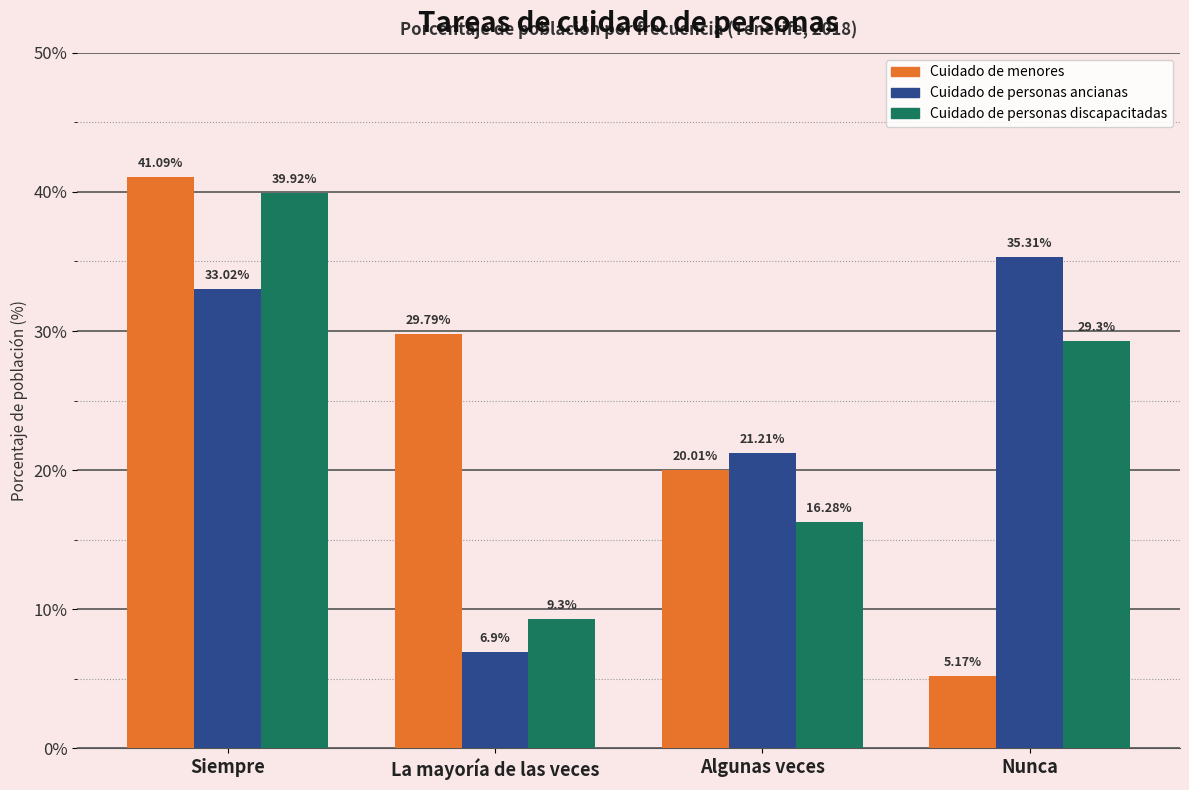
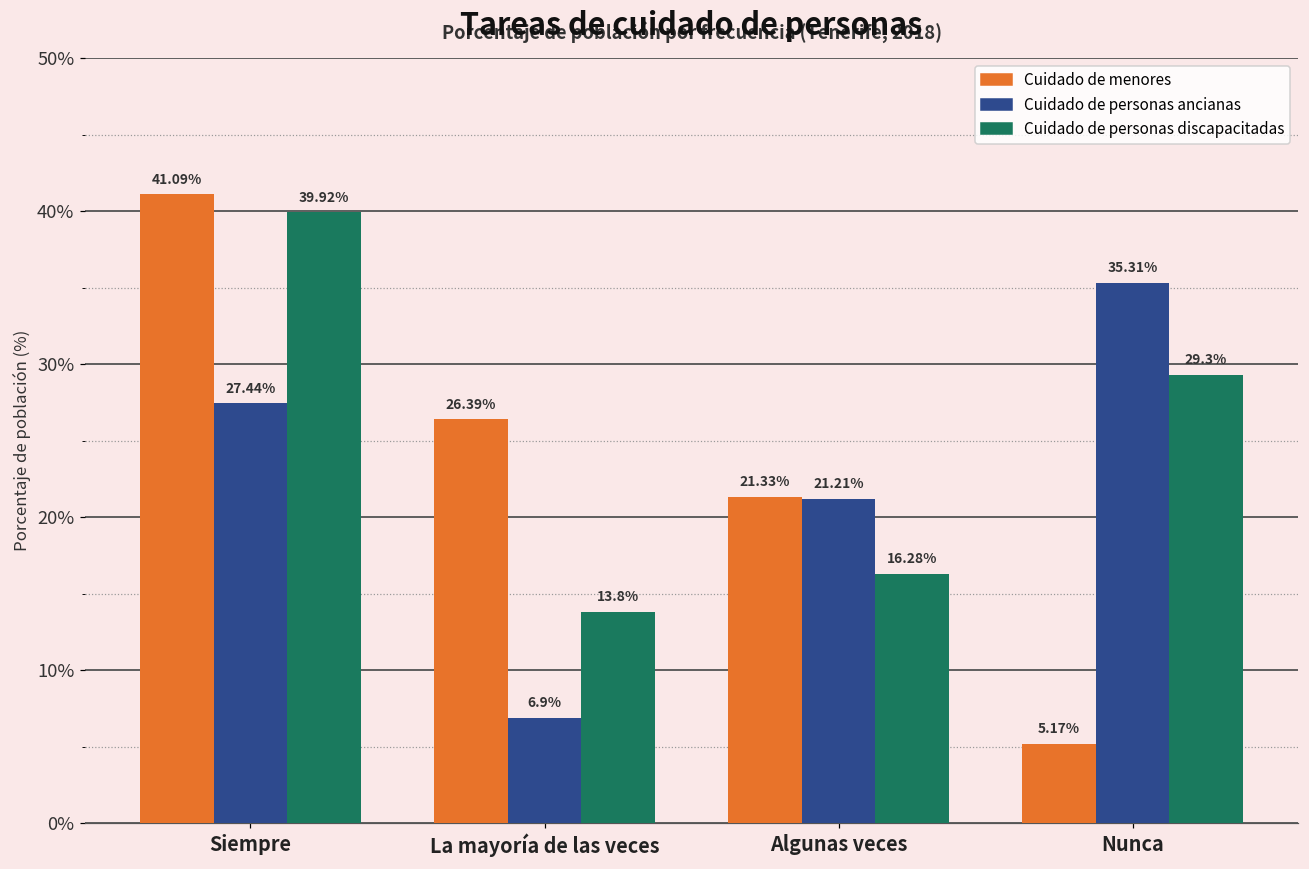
Cuidado de personas ancianas, Siempre: 33.02% -> 27.44%
Cuidado de menores, La mayoría de las veces: 29.79% -> 26.39%
Cuidado de personas discapacitadas, La mayoría de las veces: 9.3% -> 13.8%
Cuidado de menores, Algunas veces: 20.01% -> 21.33%
